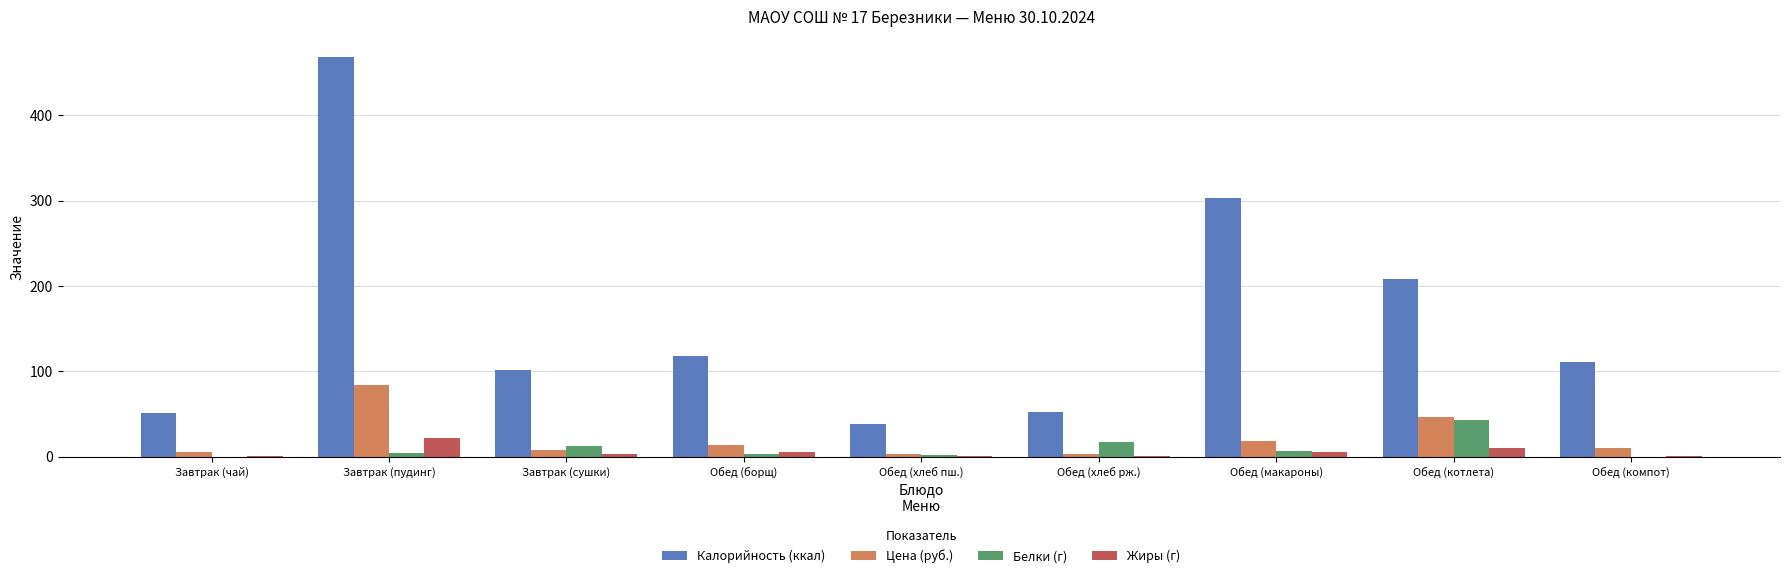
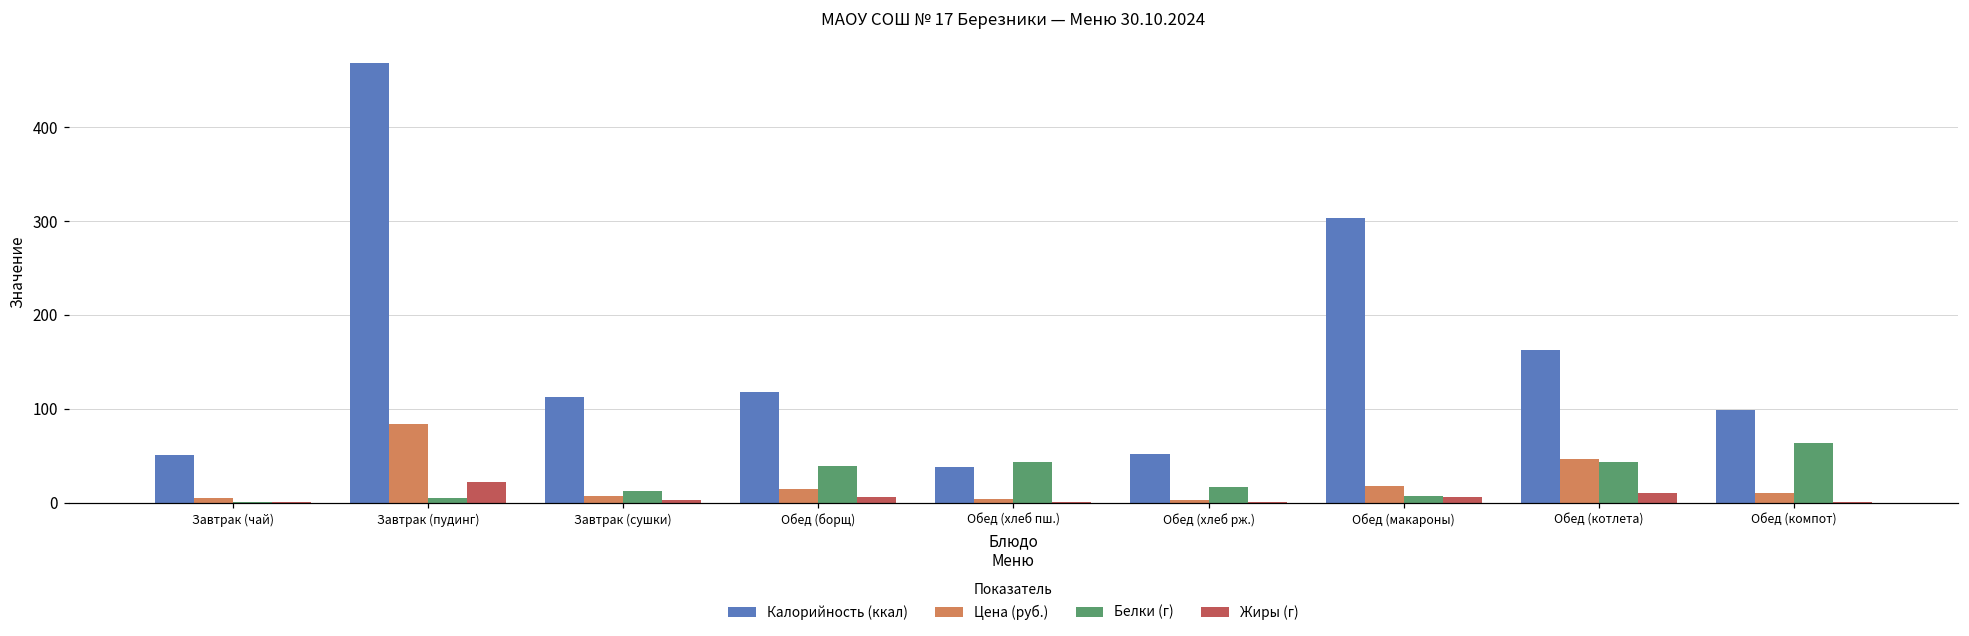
Калорийность (ккал), Завтрак (сушки): 100 -> 110
Белки (г), Обед (борщ): 0 -> 40
Белки (г), Обед (хлеб пш.): 0 -> 40
Калорийность (ккал), Обед (котлета): 210 -> 160
Калорийность (ккал), Обед (компот): 110 -> 100
Белки (г), Обед (компот): 0 -> 60
